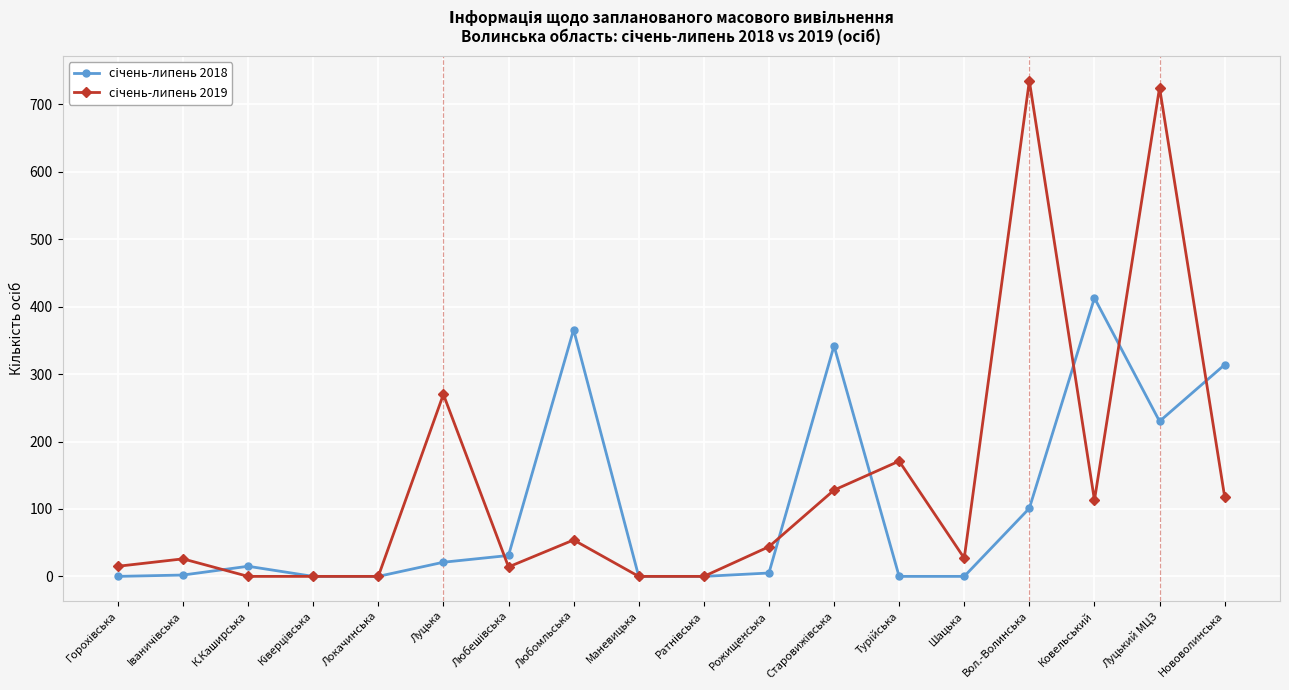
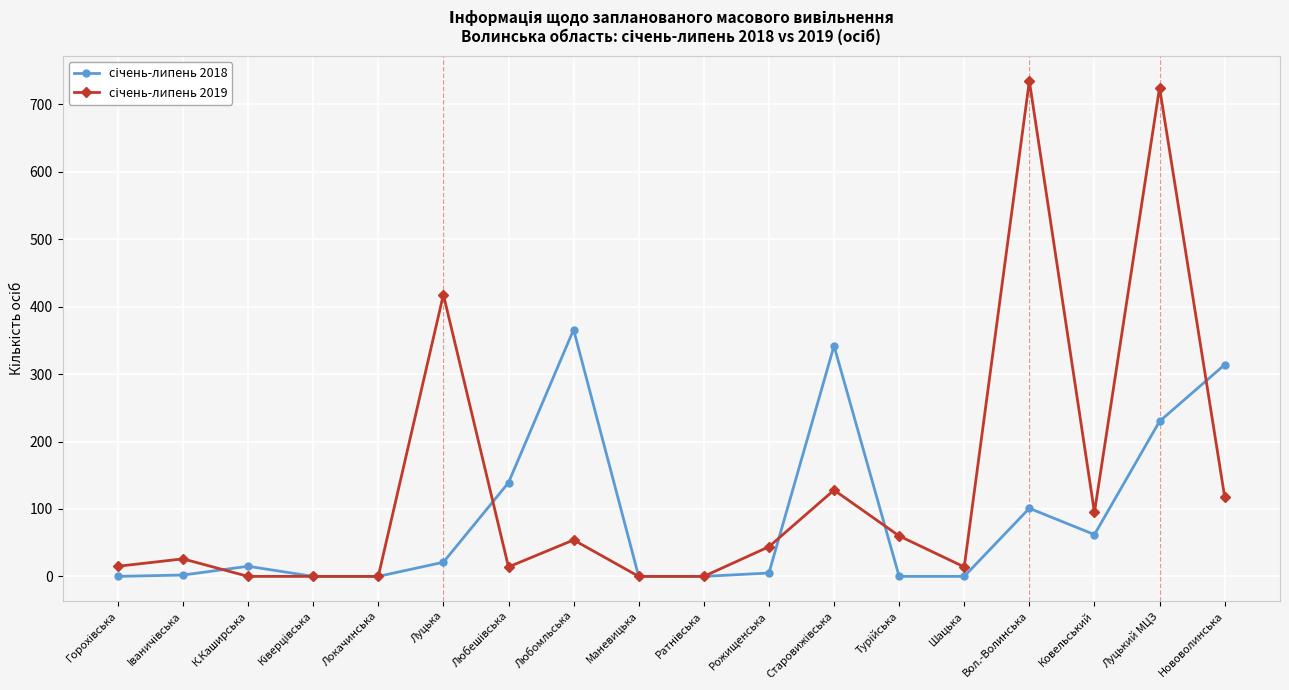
січень-липень 2019, Луцька: 270 -> 420
січень-липень 2018, Любешівська: 30 -> 140
січень-липень 2019, Турійська: 170 -> 60
січень-липень 2019, Шацька: 30 -> 10
січень-липень 2018, Ковельський: 410 -> 60
січень-липень 2019, Ковельський: 110 -> 100
